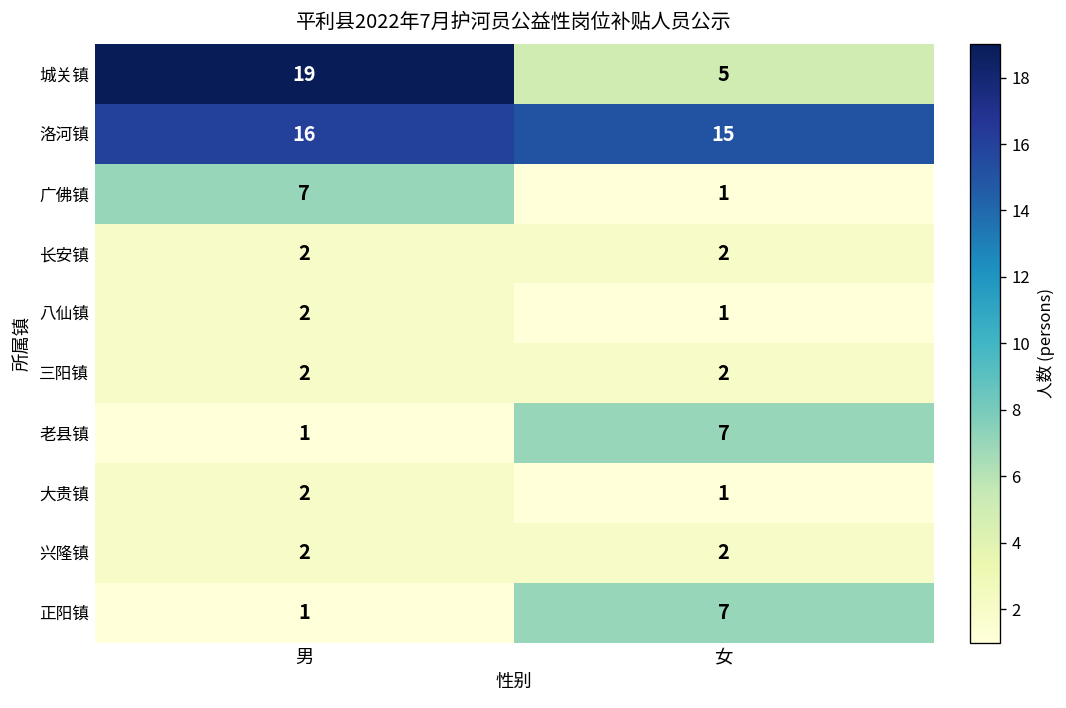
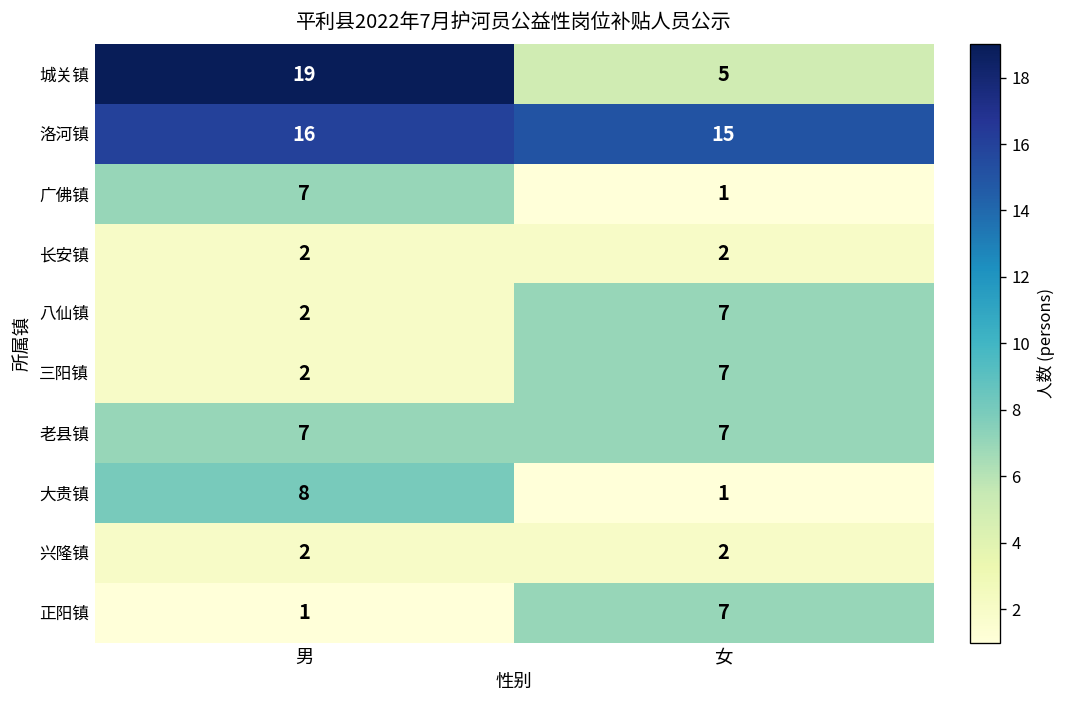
八仙镇, 女: 1 -> 7
三阳镇, 女: 2 -> 7
老县镇, 男: 1 -> 7
大贵镇, 男: 2 -> 8
